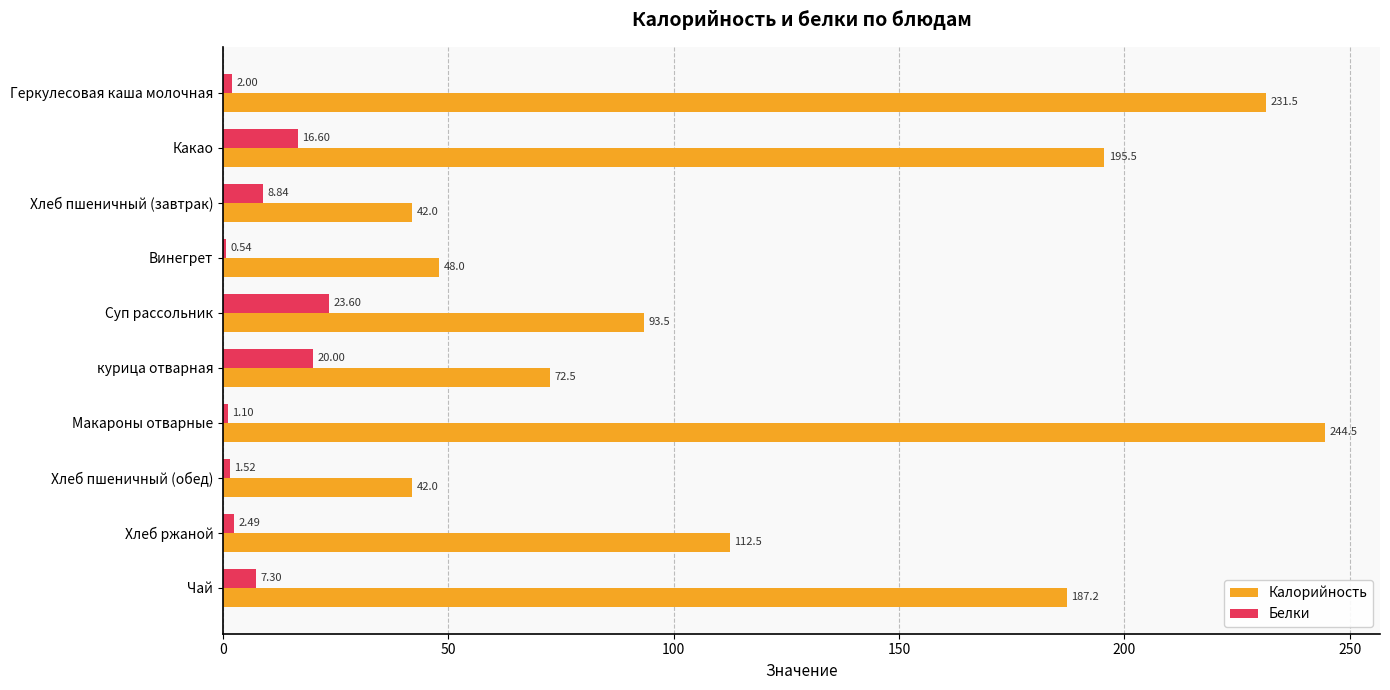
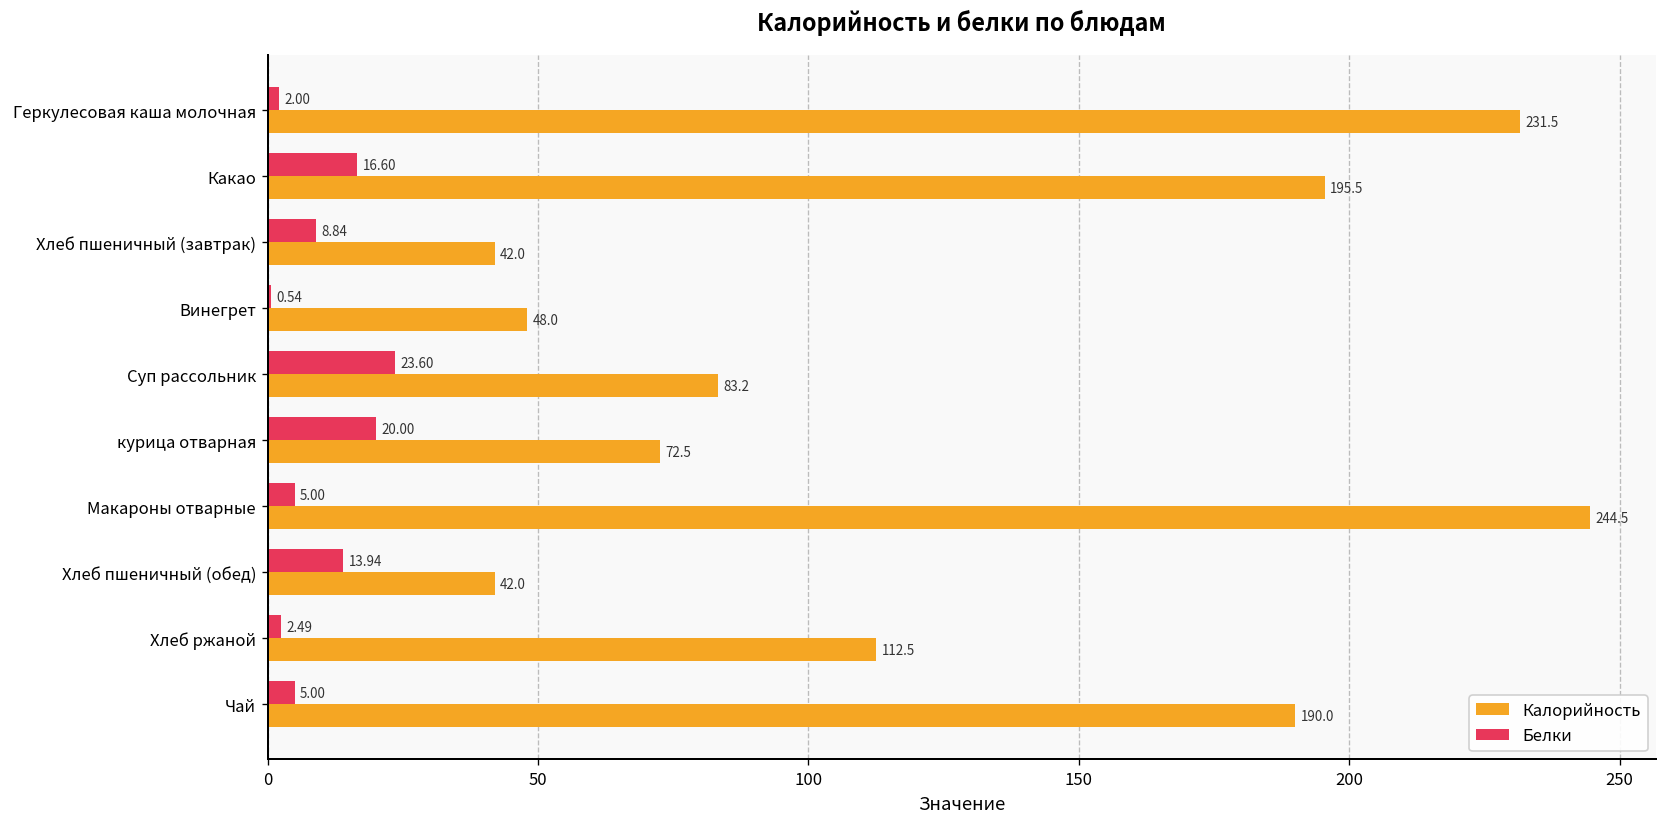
Калорийность, Суп рассольник: 93.5 -> 83.2
Белки, Макароны отварные: 1.10 -> 5.00
Белки, Хлеб пшеничный (обед): 1.52 -> 13.94
Белки, Чай: 7.30 -> 5.00
Калорийность, Чай: 187.2 -> 190.0
